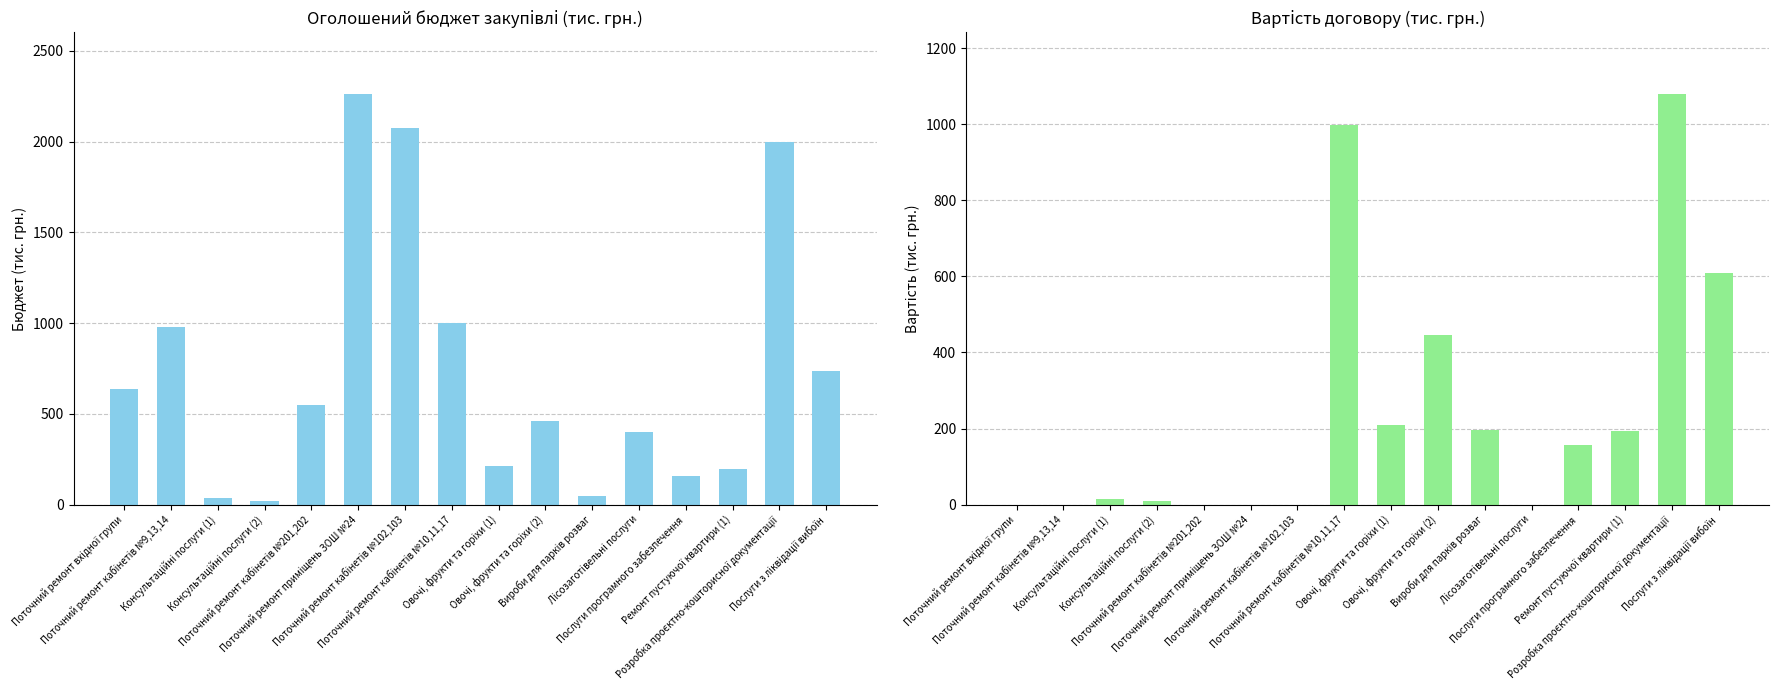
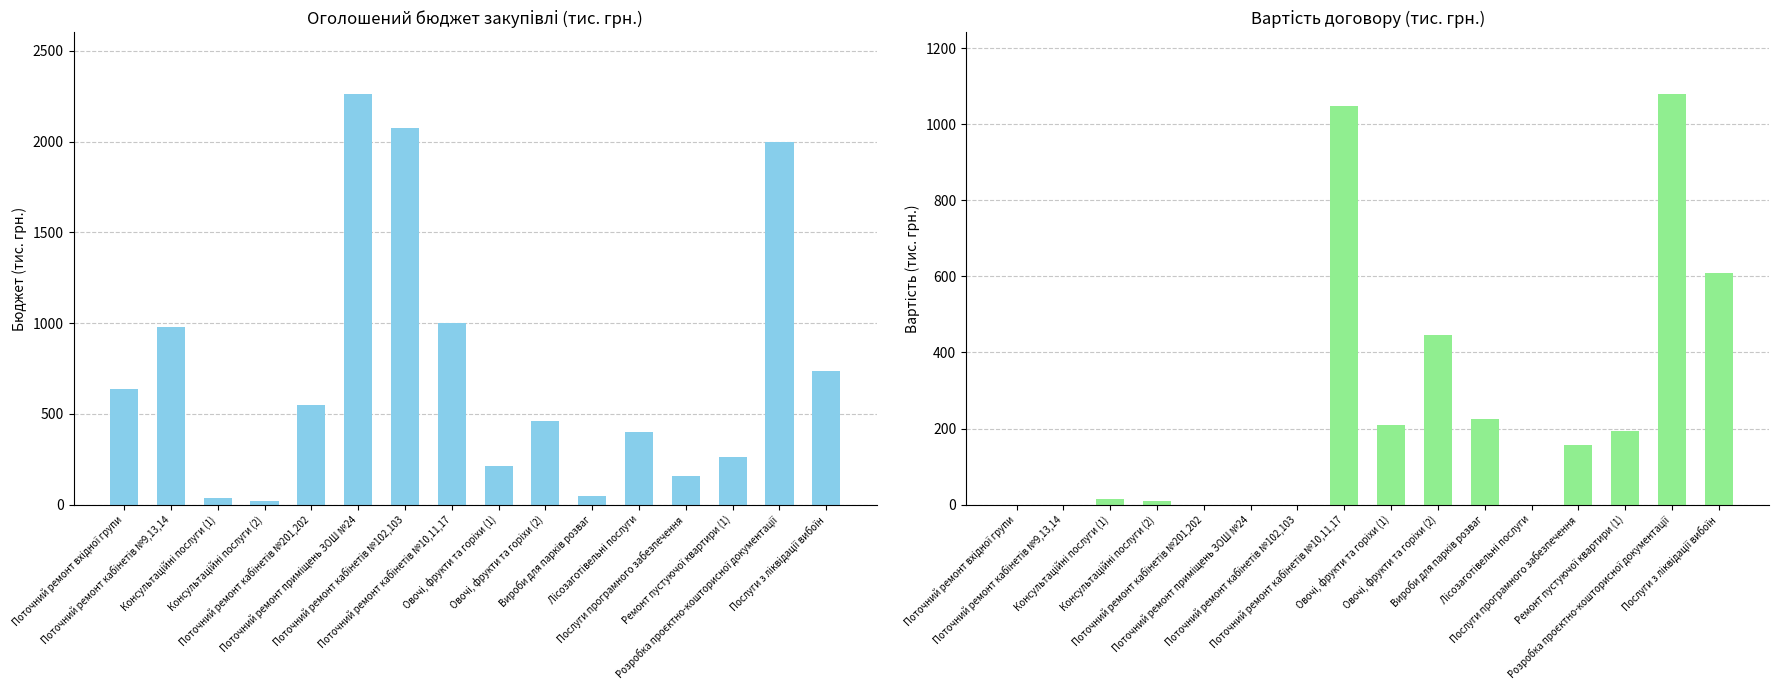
Оголошений бюджет закупівлі (тис. грн.), Ремонт пустуючої квартири (1): 200 -> 260
Вартість договору (тис. грн.), Поточний ремонт кабінетів №10,11,17: 1000 -> 1050
Вартість договору (тис. грн.), Вироби для парків розваг: 200 -> 220
